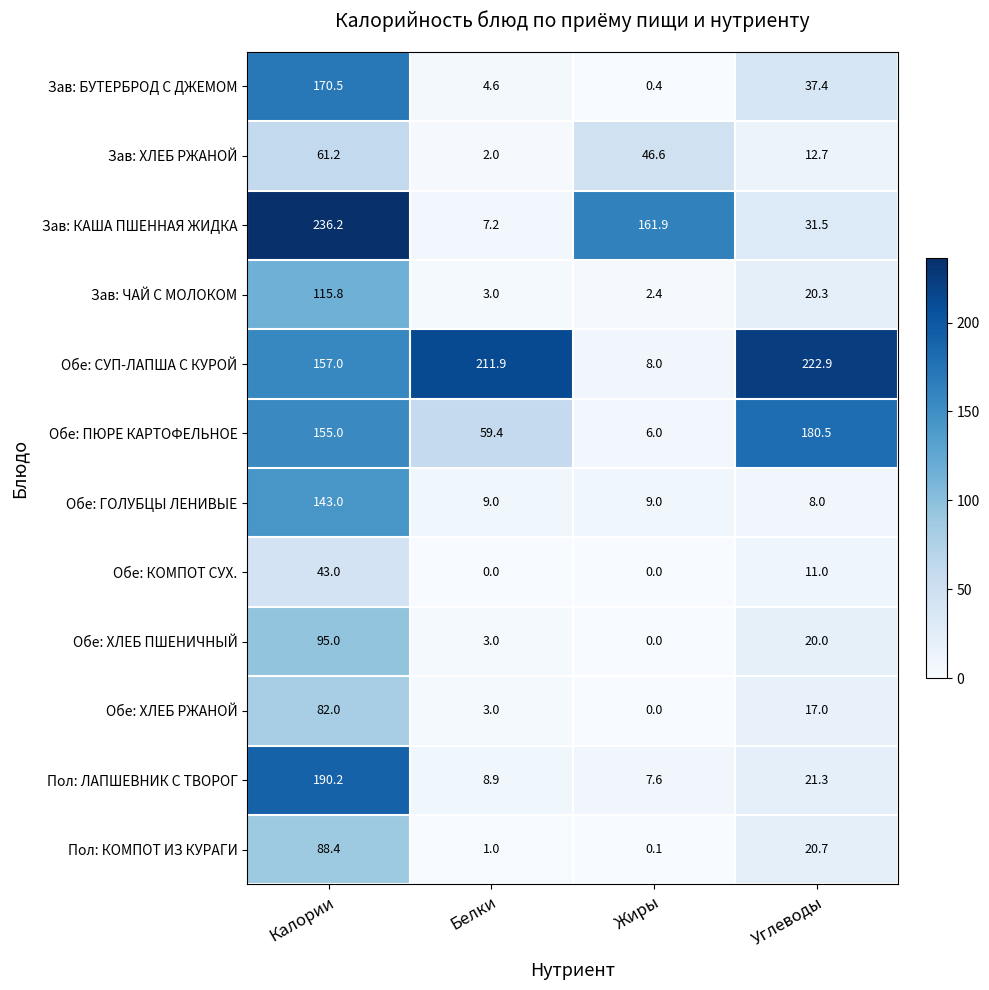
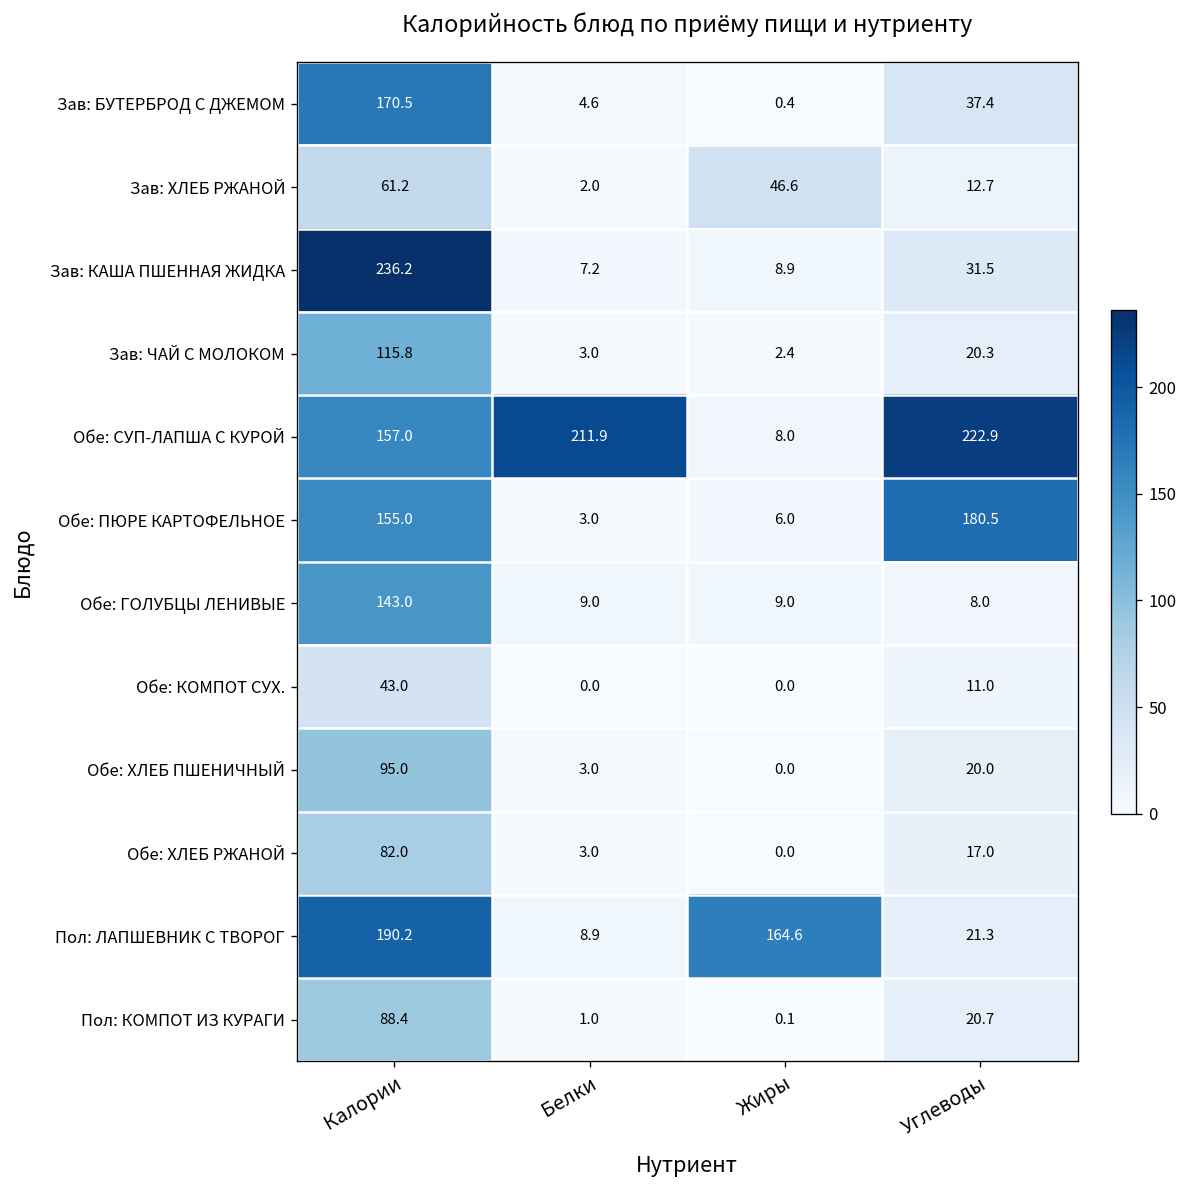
Зав: КАША ПШЕННАЯ ЖИДКА, Жиры: 161.9 -> 8.9
Обе: ПЮРЕ КАРТОФЕЛЬНОЕ, Белки: 59.4 -> 3.0
Пол: ЛАПШЕВНИК С ТВОРОГ, Жиры: 7.6 -> 164.6
